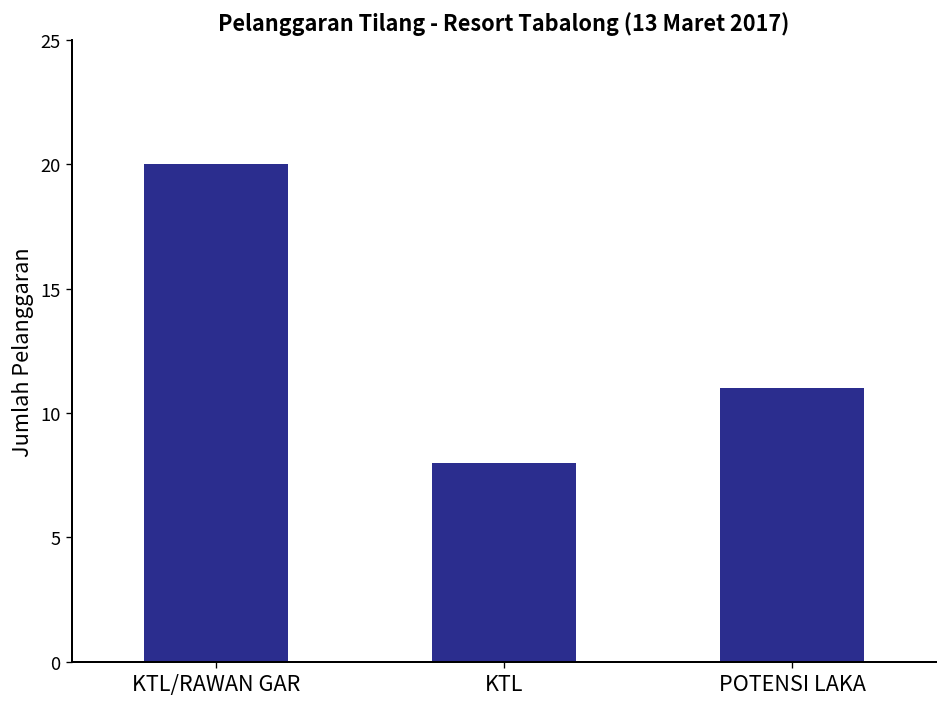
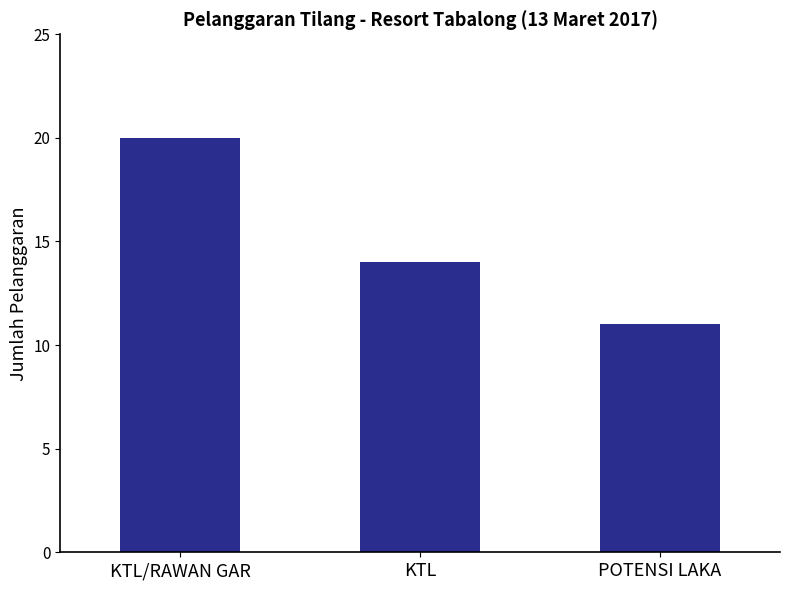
KTL: 8 -> 14
